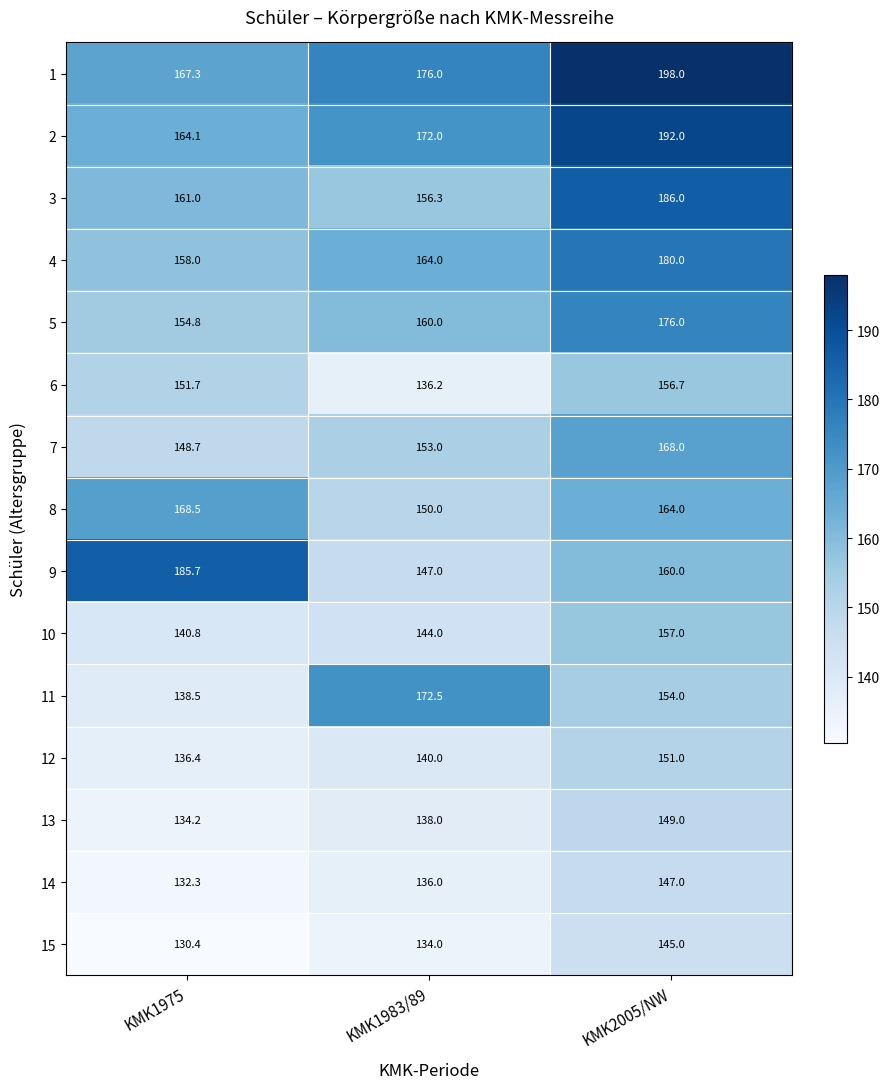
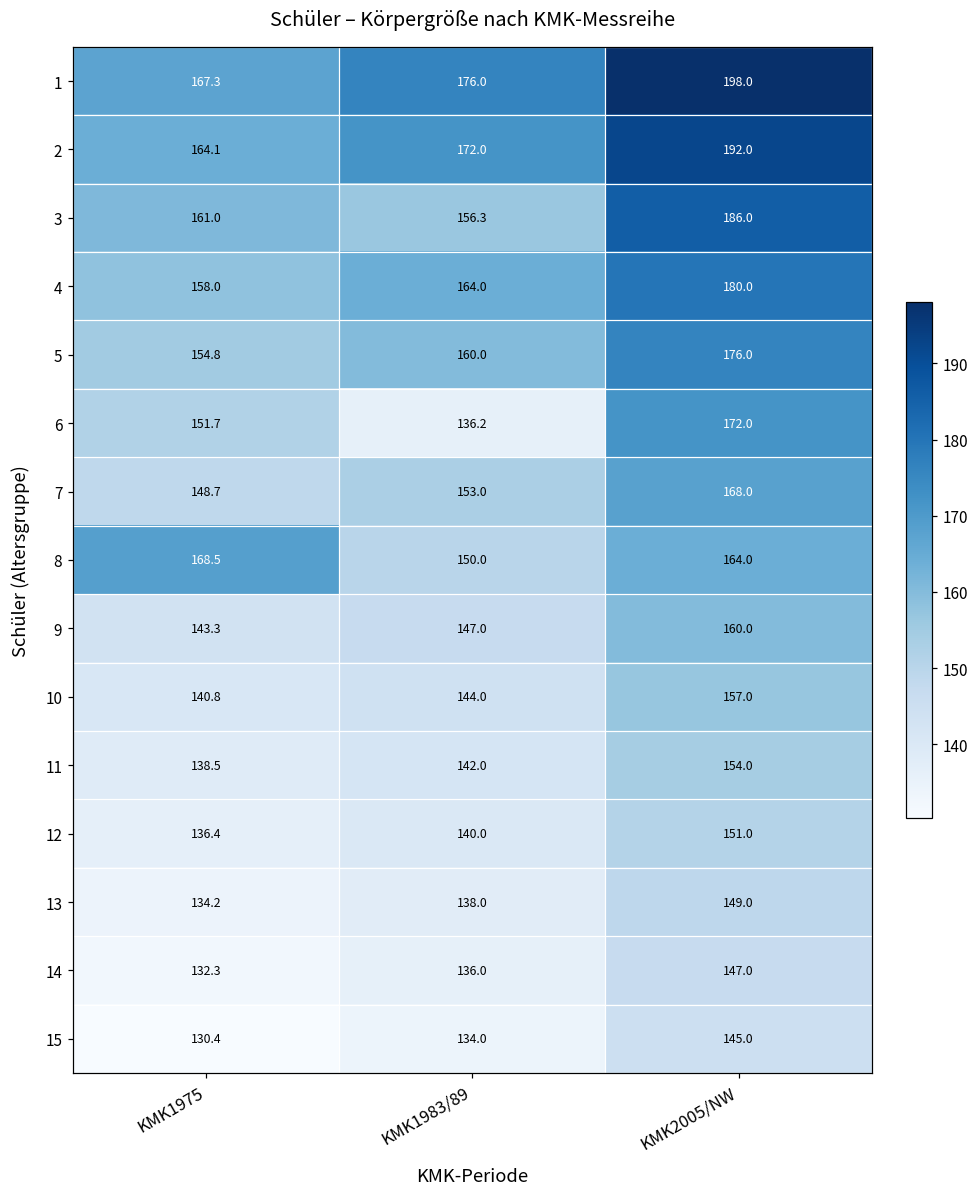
6, KMK2005/NW: 156.7 -> 172.0
9, KMK1975: 185.7 -> 143.3
11, KMK1983/89: 172.5 -> 142.0
